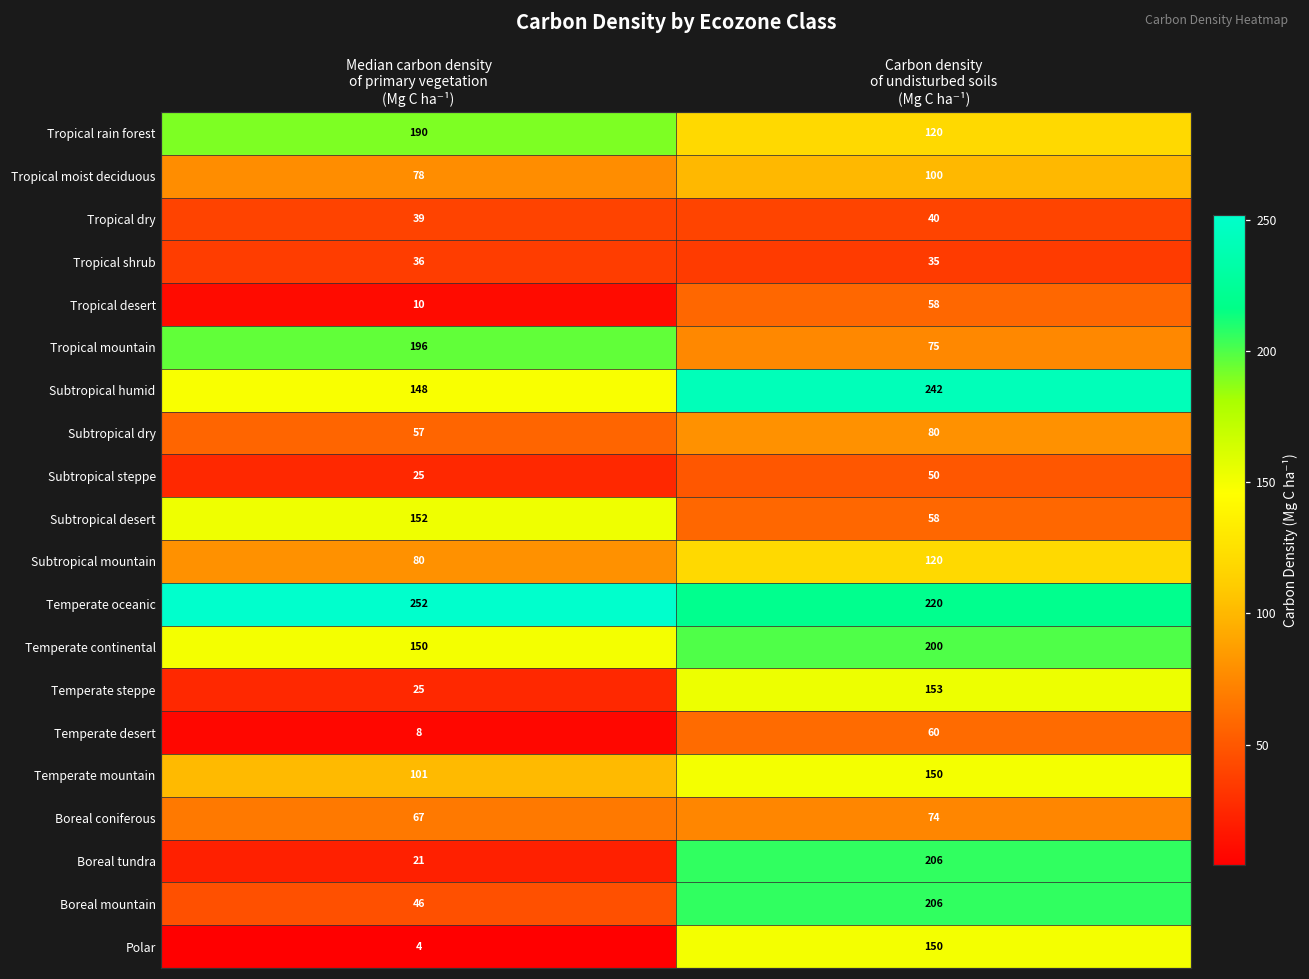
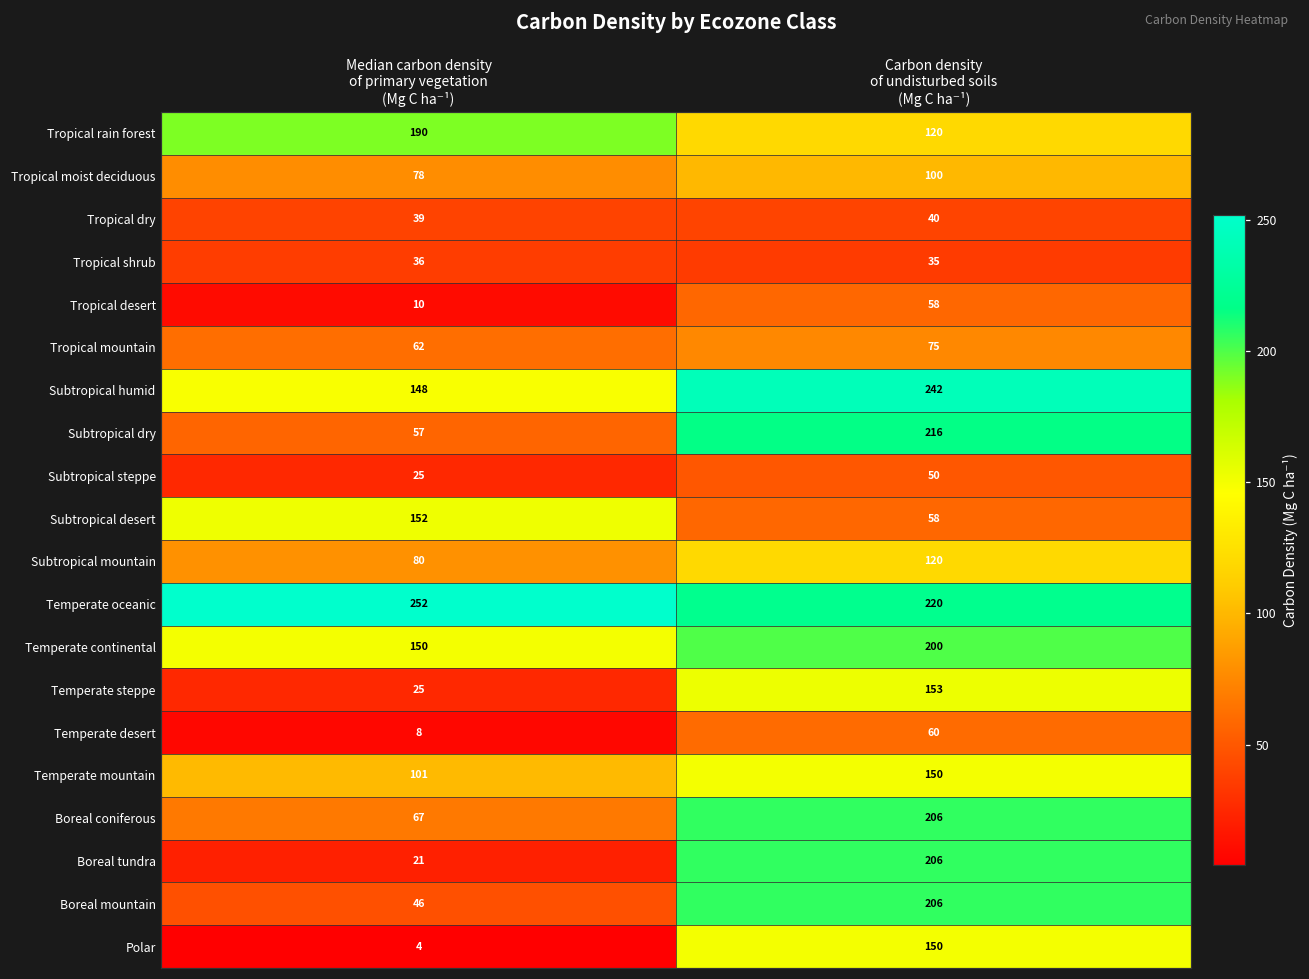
Tropical mountain, Median carbon density of primary vegetation (Mg C ha⁻¹): 196 -> 62
Subtropical dry, Carbon density of undisturbed soils (Mg C ha⁻¹): 80 -> 216
Boreal coniferous, Carbon density of undisturbed soils (Mg C ha⁻¹): 74 -> 206
